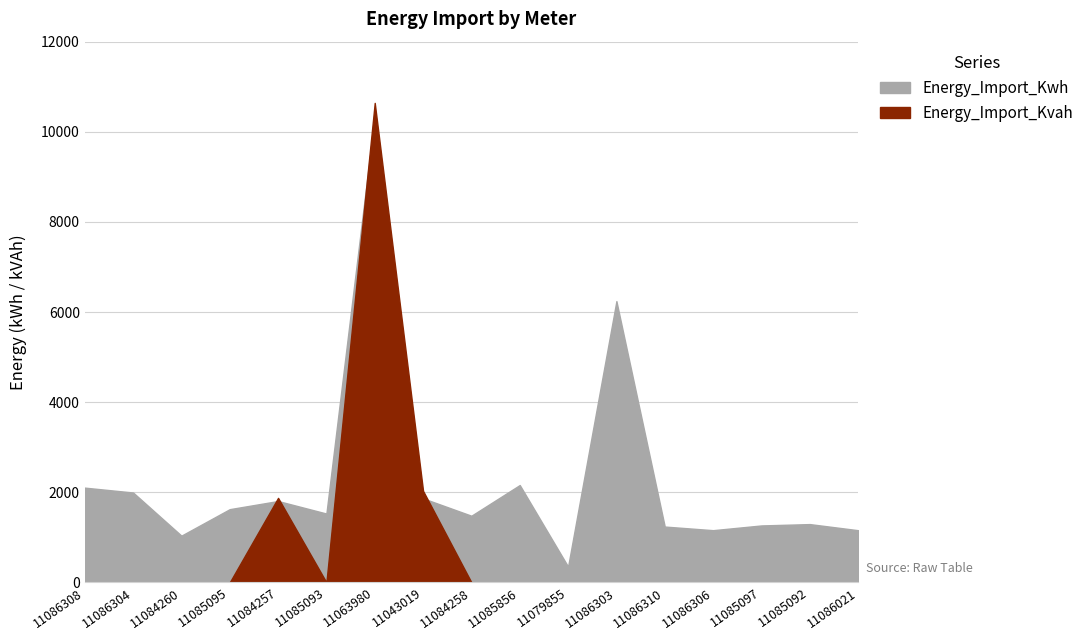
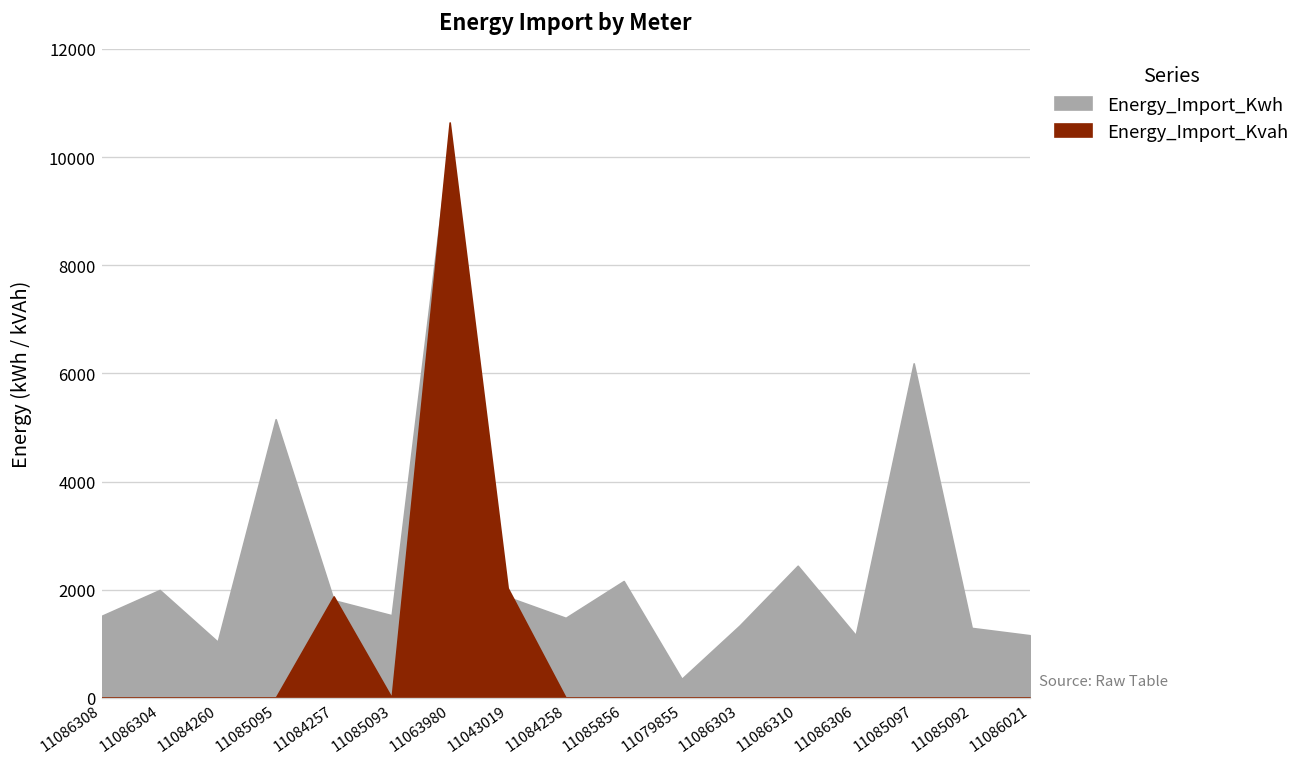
Energy_Import_Kwh, 11086308: 2100 -> 1500
Energy_Import_Kwh, 11085095: 1600 -> 5200
Energy_Import_Kwh, 11086303: 6200 -> 1300
Energy_Import_Kwh, 11086310: 1200 -> 2400
Energy_Import_Kwh, 11085097: 1300 -> 6200
